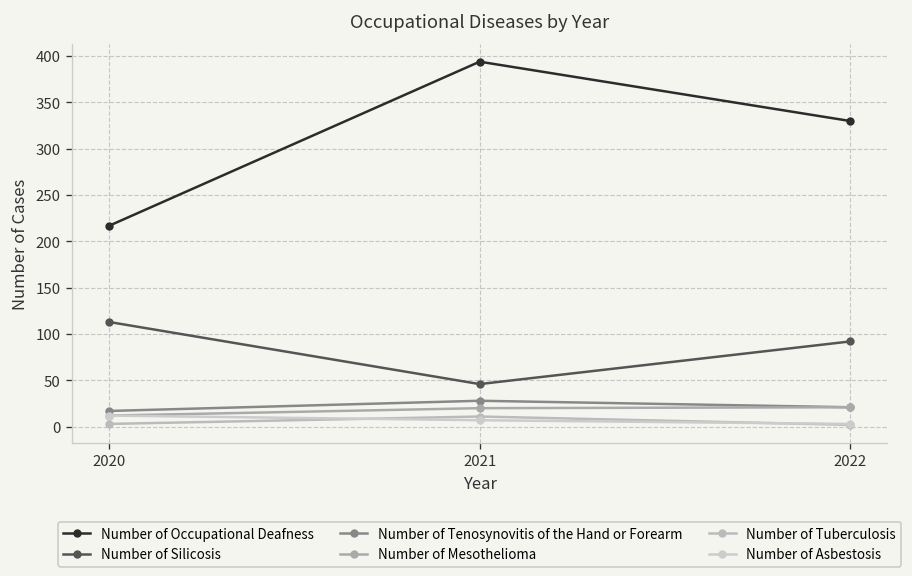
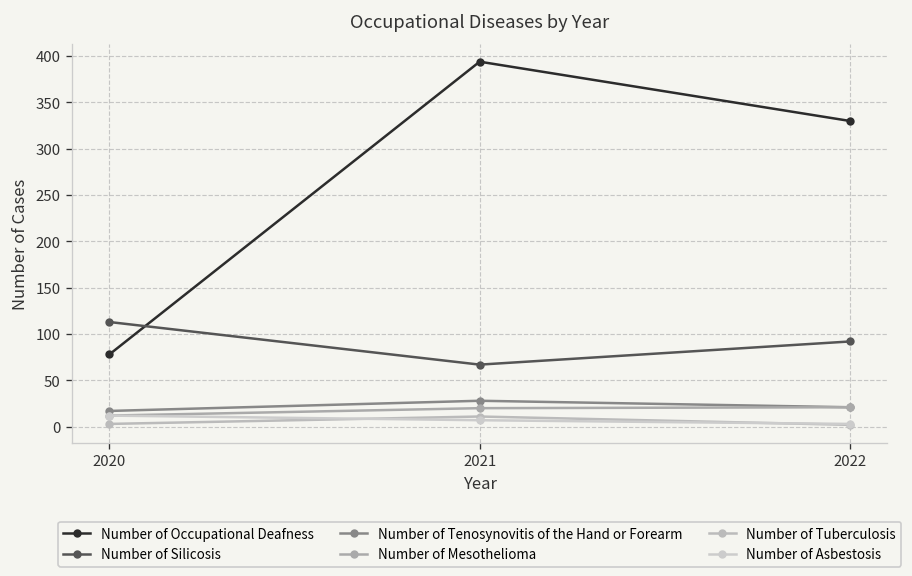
Number of Occupational Deafness, 2020: 220 -> 80
Number of Silicosis, 2021: 50 -> 70
